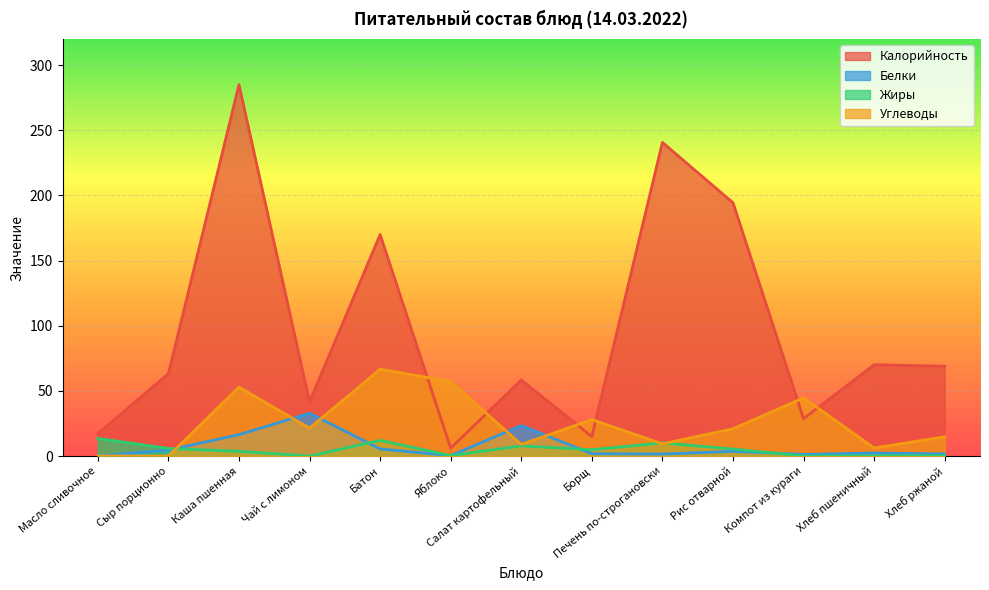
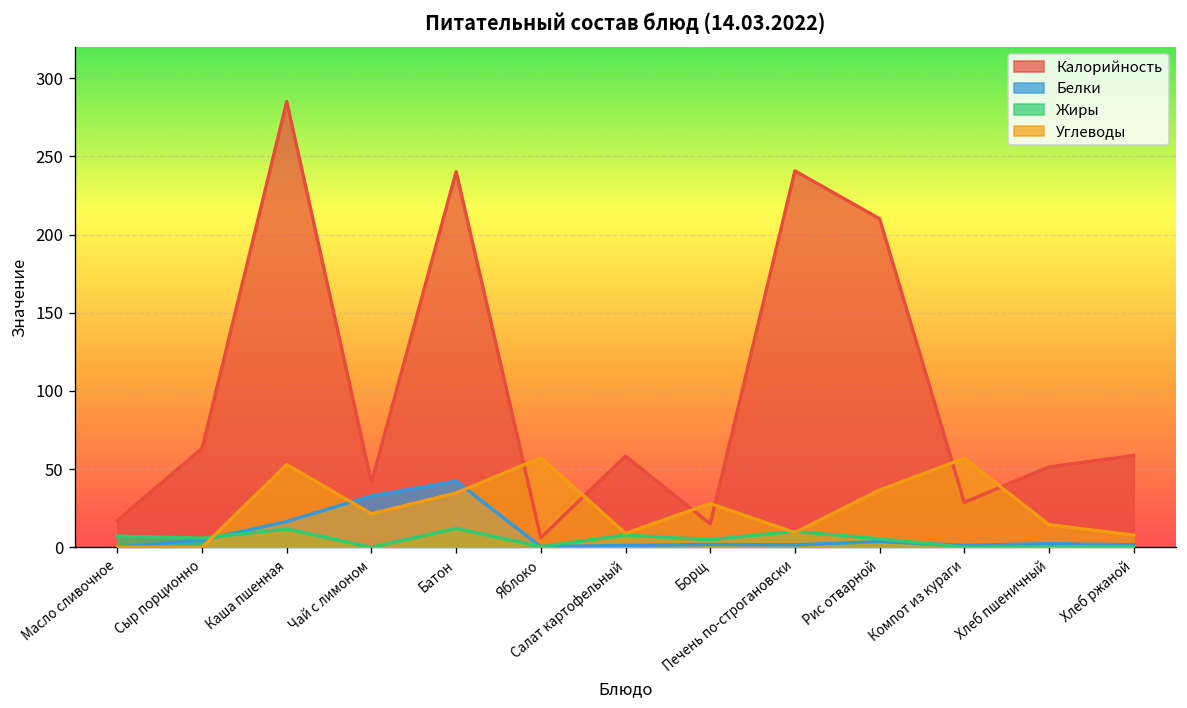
Жиры, Масло сливочное: 14 -> 7
Жиры, Каша пшенная: 4 -> 12
Калорийность, Батон: 170 -> 240
Белки, Батон: 6 -> 42
Углеводы, Батон: 67 -> 35
Белки, Салат картофельный: 23 -> 1
Калорийность, Рис отварной: 194 -> 210
Углеводы, Рис отварной: 21 -> 37
Углеводы, Компот из кураги: 45 -> 57
Калорийность, Хлеб пшеничный: 70 -> 51
Углеводы, Хлеб пшеничный: 6 -> 14
Калорийность, Хлеб ржаной: 69 -> 59
Углеводы, Хлеб ржаной: 15 -> 8
